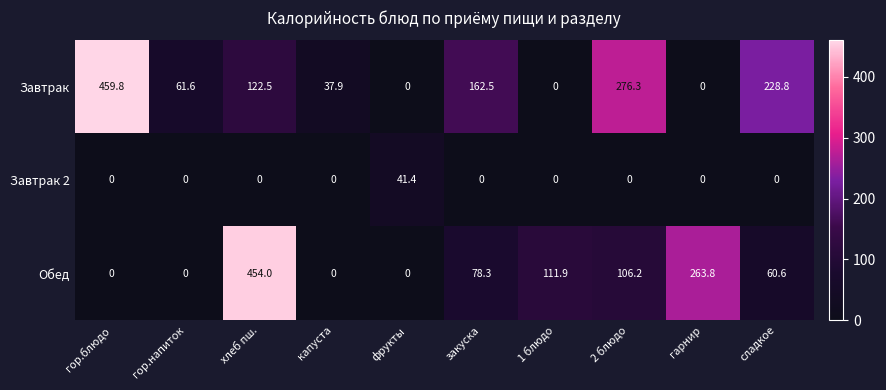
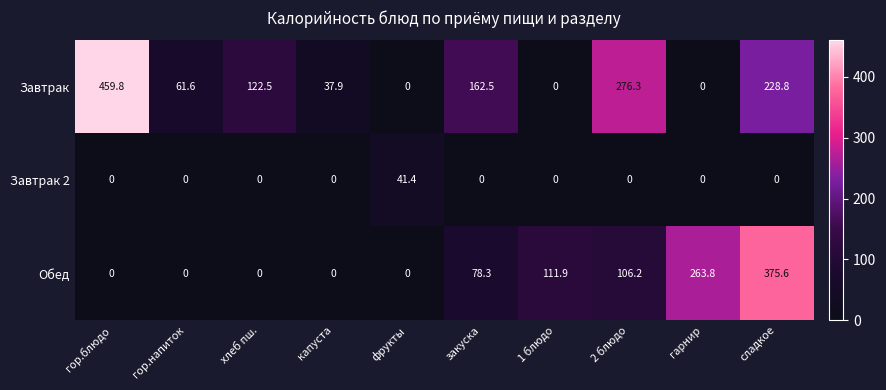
Обед, хлеб пш.: 454.0 -> 0
Обед, сладкое: 60.6 -> 375.6
